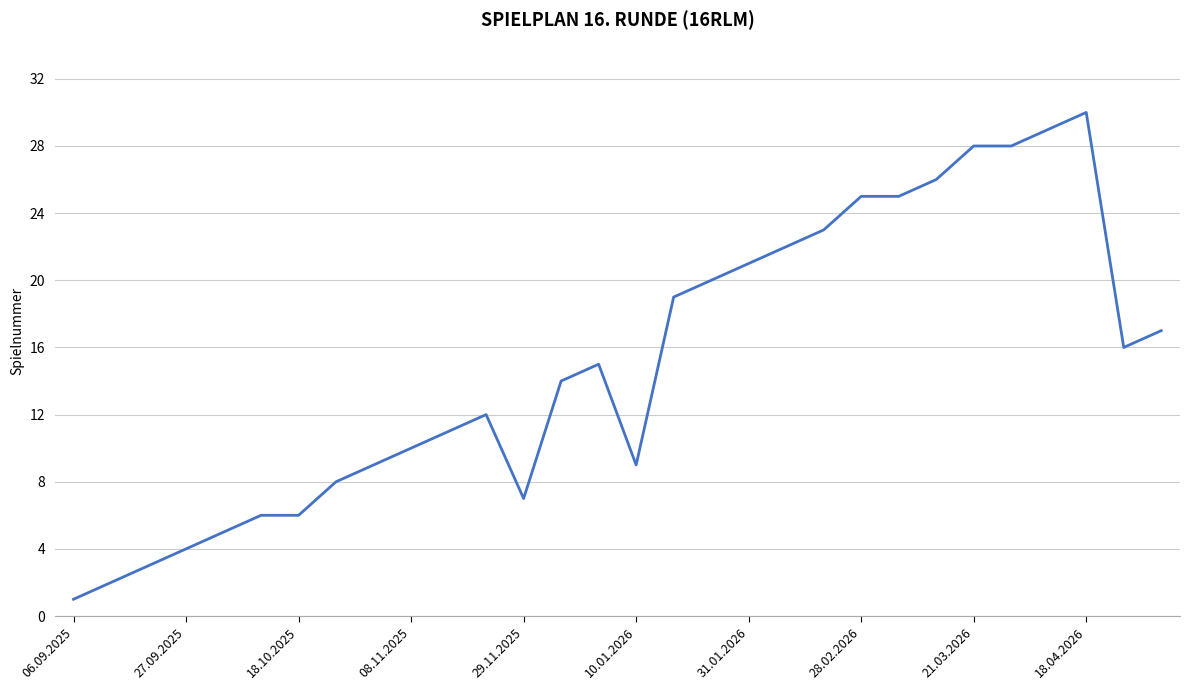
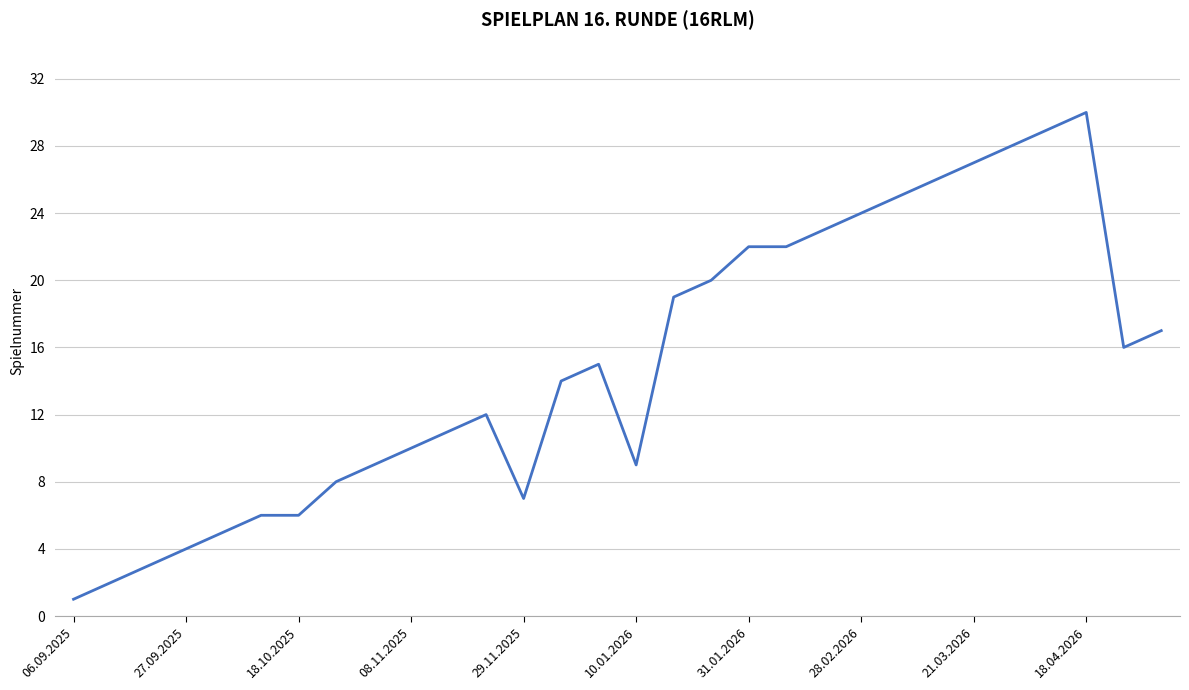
31.01.2026: 21 -> 22
28.02.2026: 25 -> 24
21.03.2026: 28 -> 27
